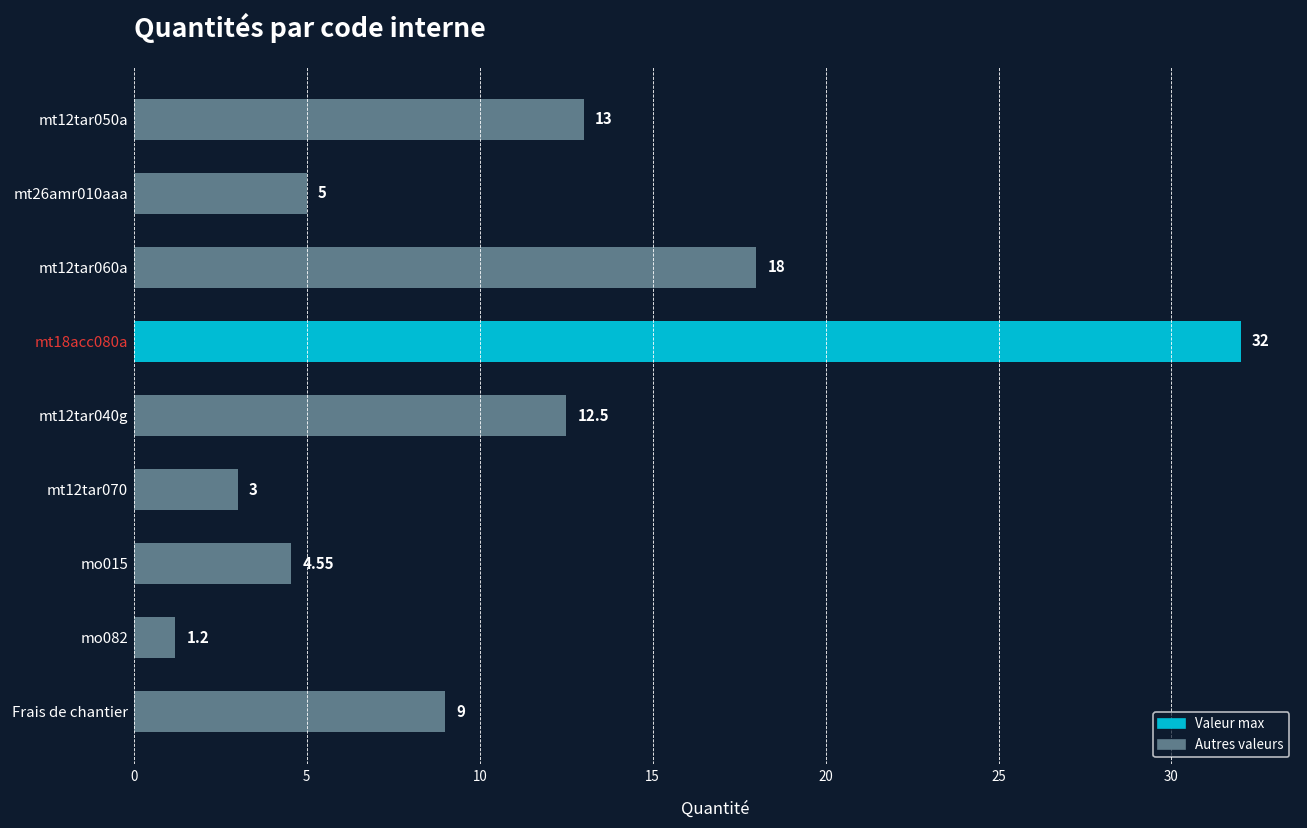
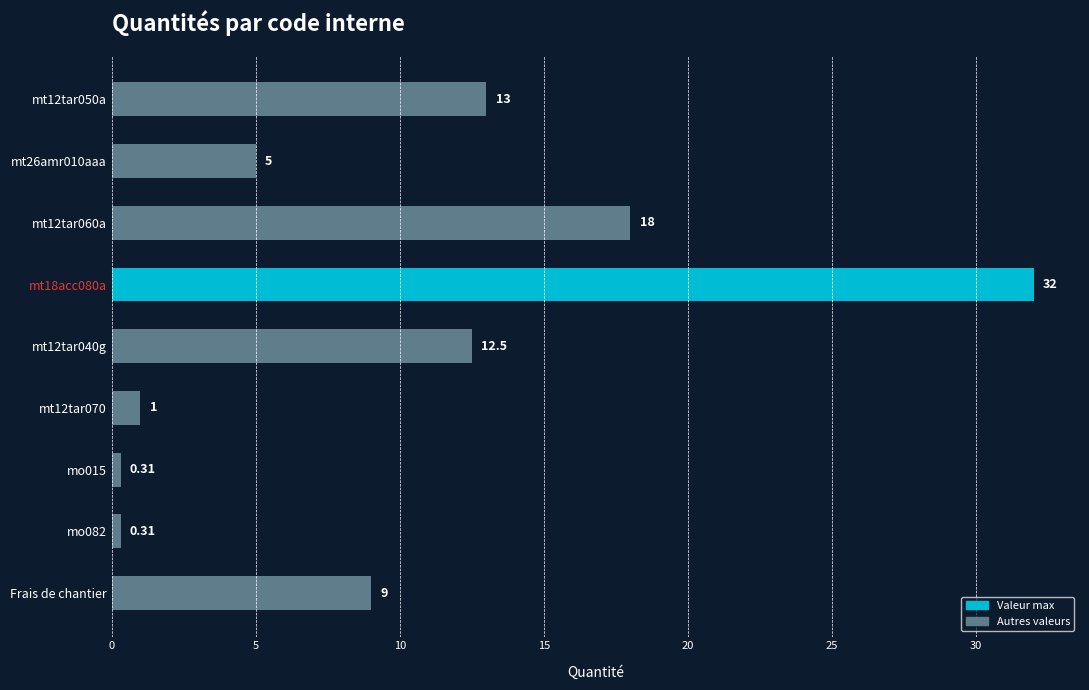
mt12tar070: 3 -> 1
mo015: 4.55 -> 0.31
mo082: 1.2 -> 0.31
